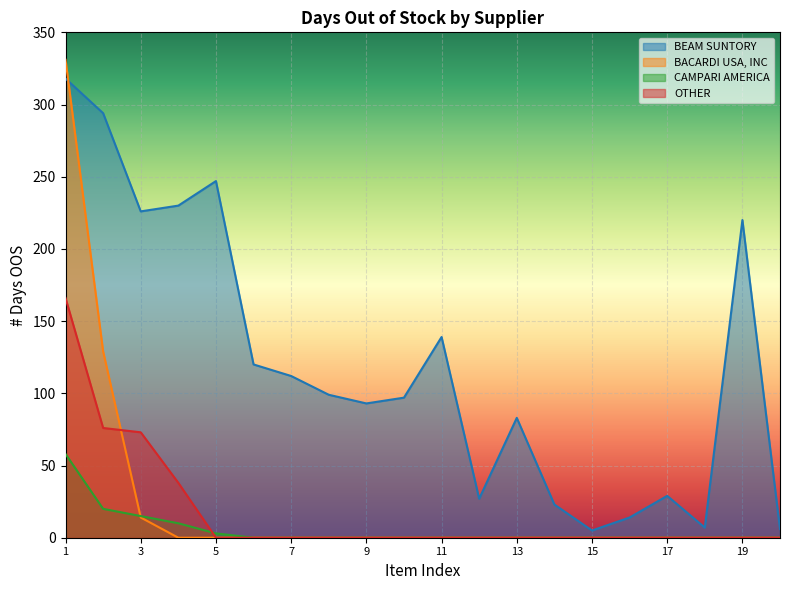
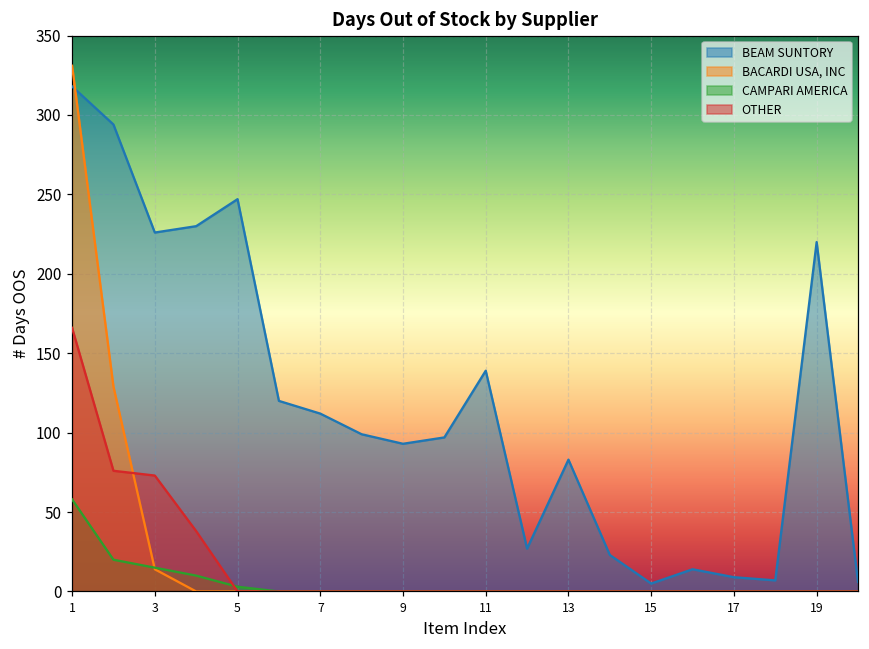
BEAM SUNTORY, 17: 29 -> 9
